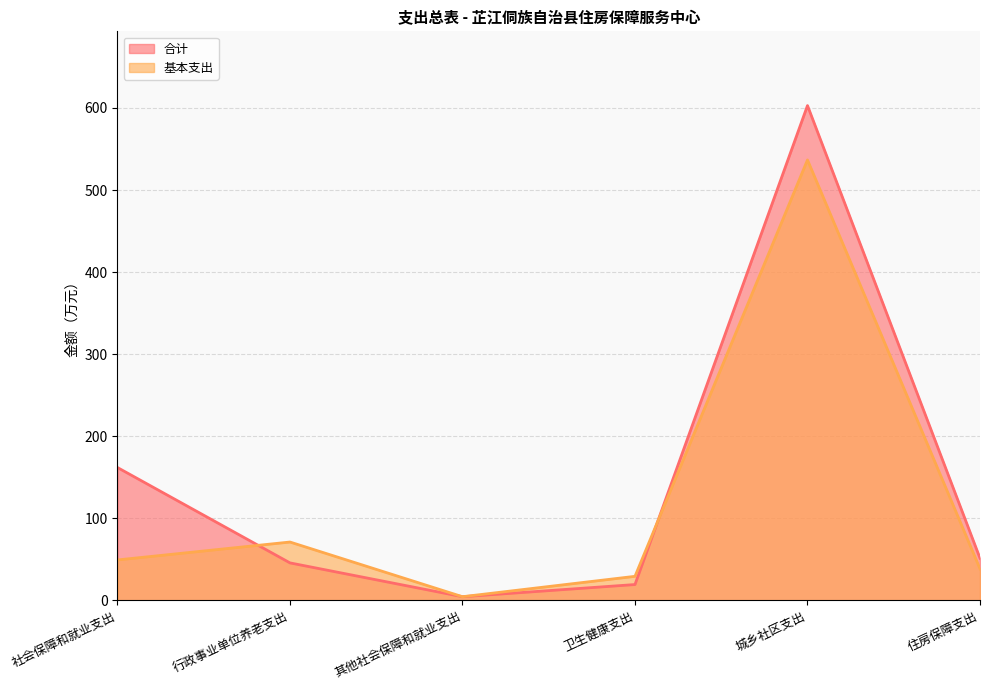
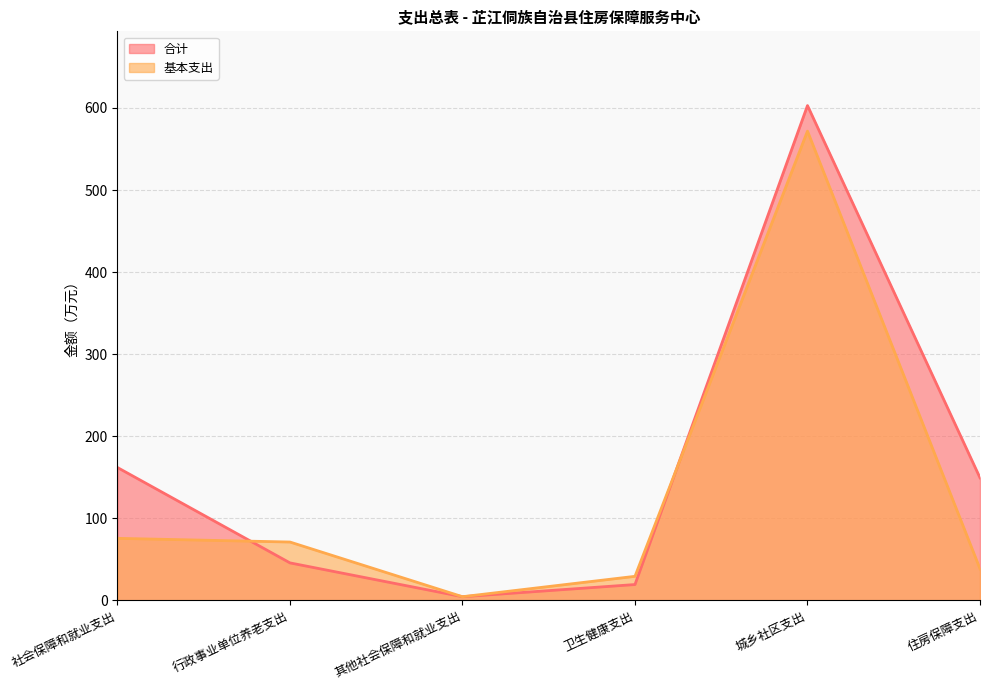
基本支出, 社会保障和就业支出: 50 -> 80
基本支出, 城乡社区支出: 540 -> 570
合计, 住房保障支出: 50 -> 150
